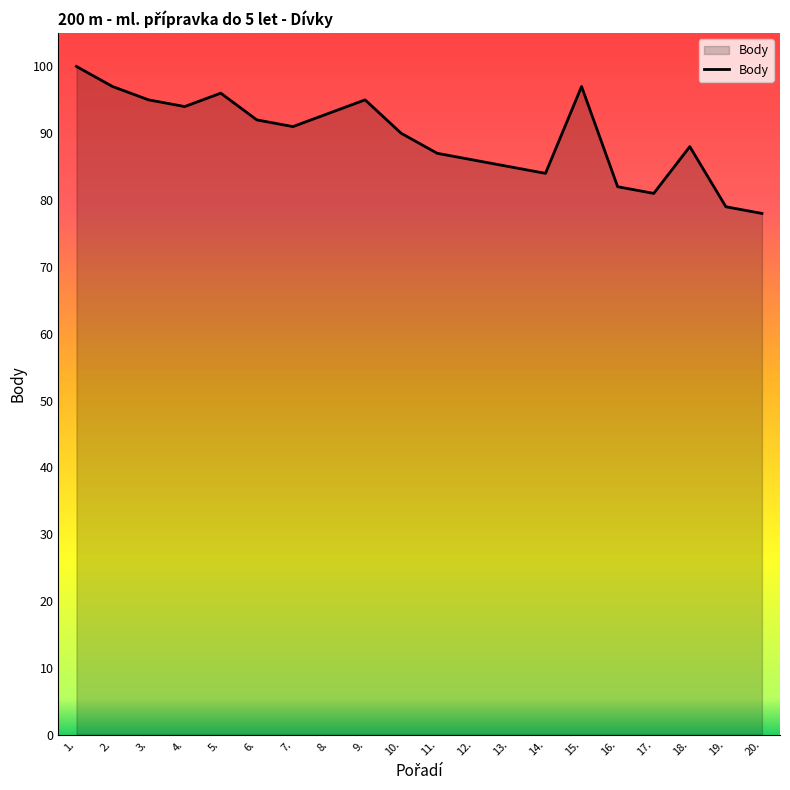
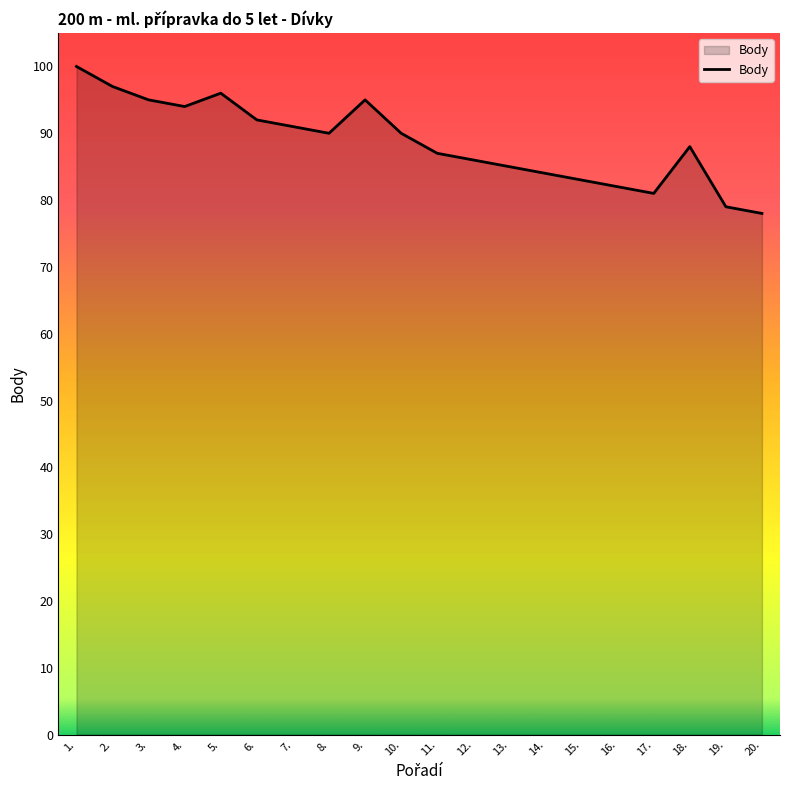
8.: 93 -> 90
15.: 97 -> 83
